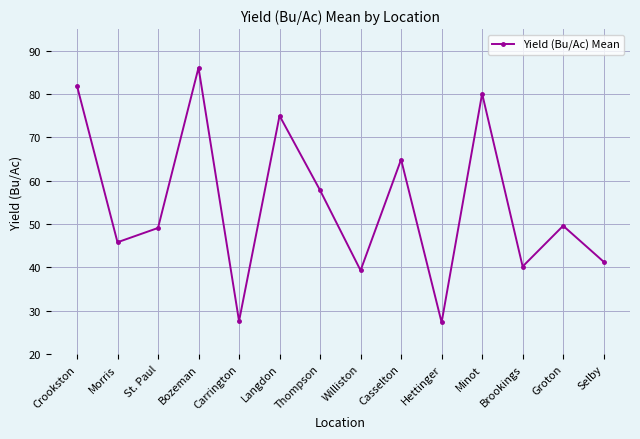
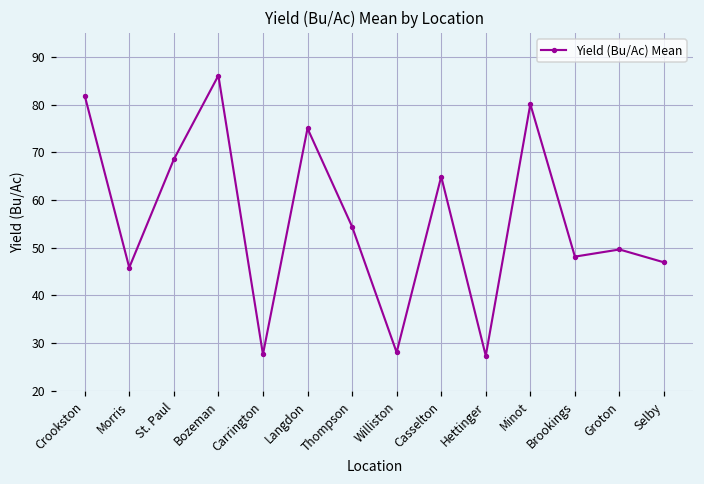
St. Paul: 49 -> 69
Thompson: 58 -> 54
Williston: 39 -> 28
Brookings: 40 -> 48
Selby: 41 -> 47
